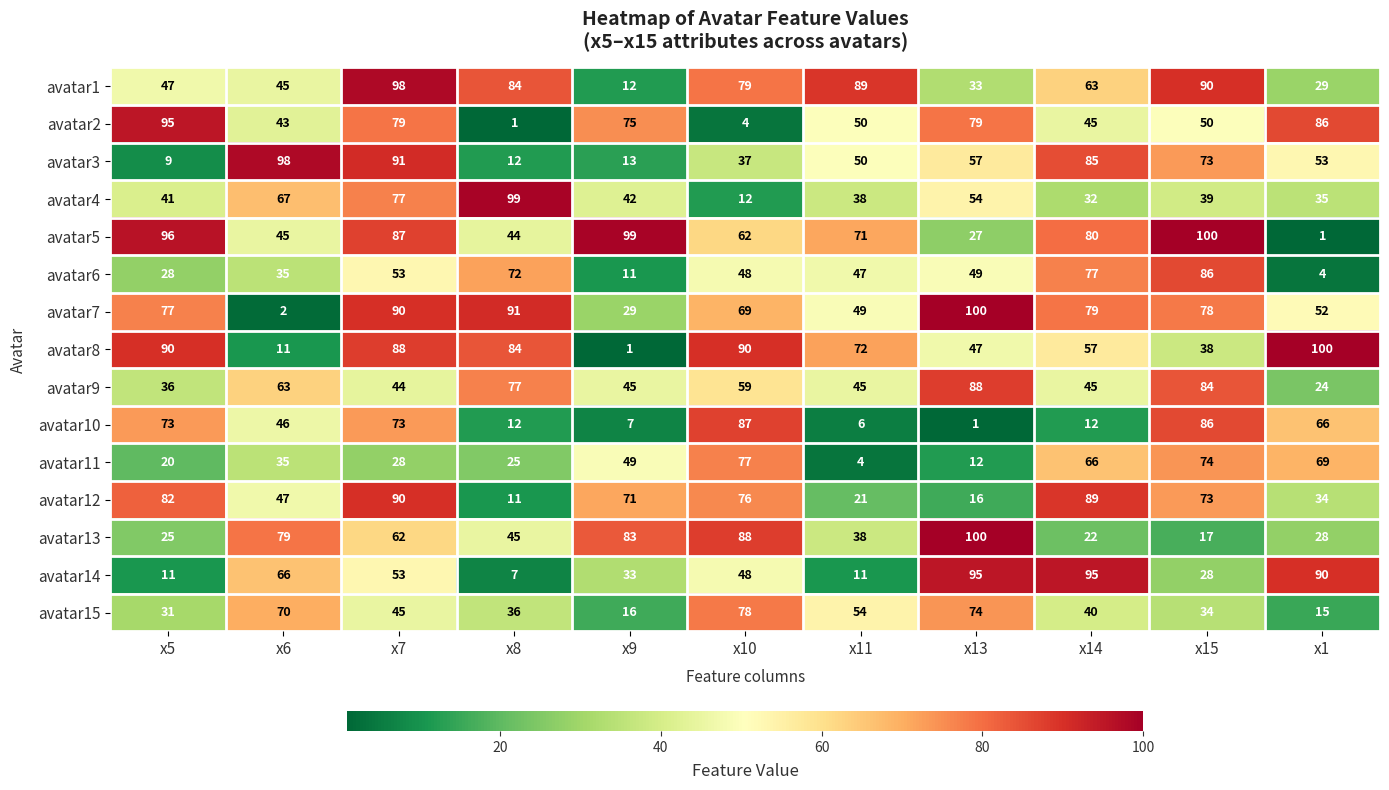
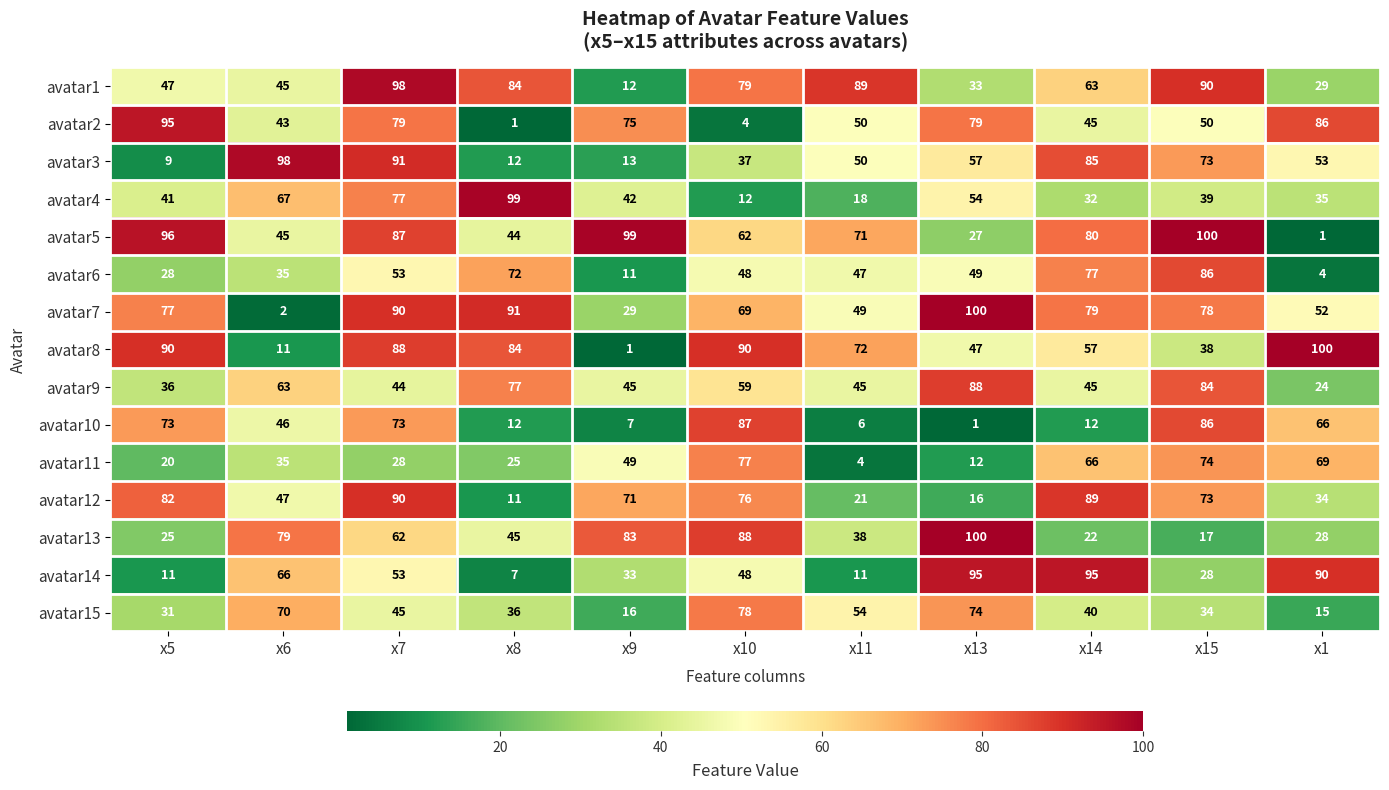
avatar4, x11: 38 -> 18
